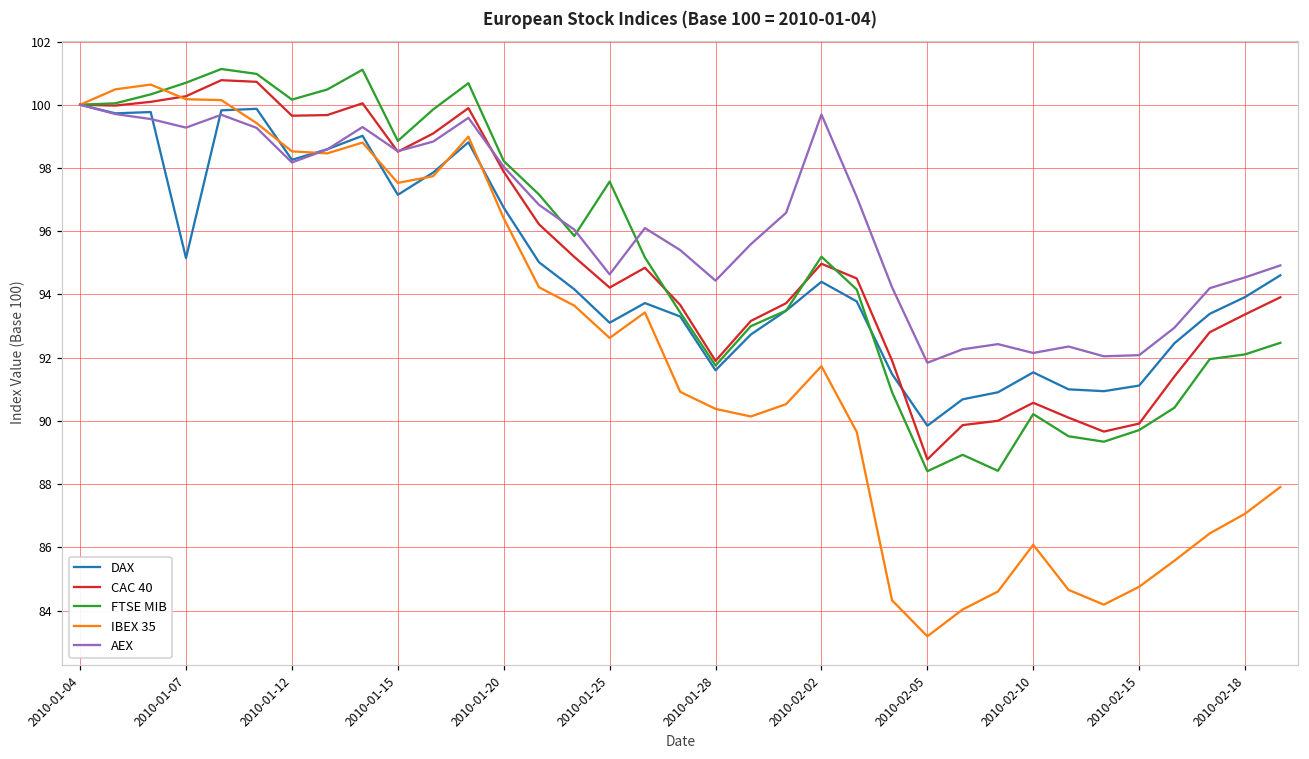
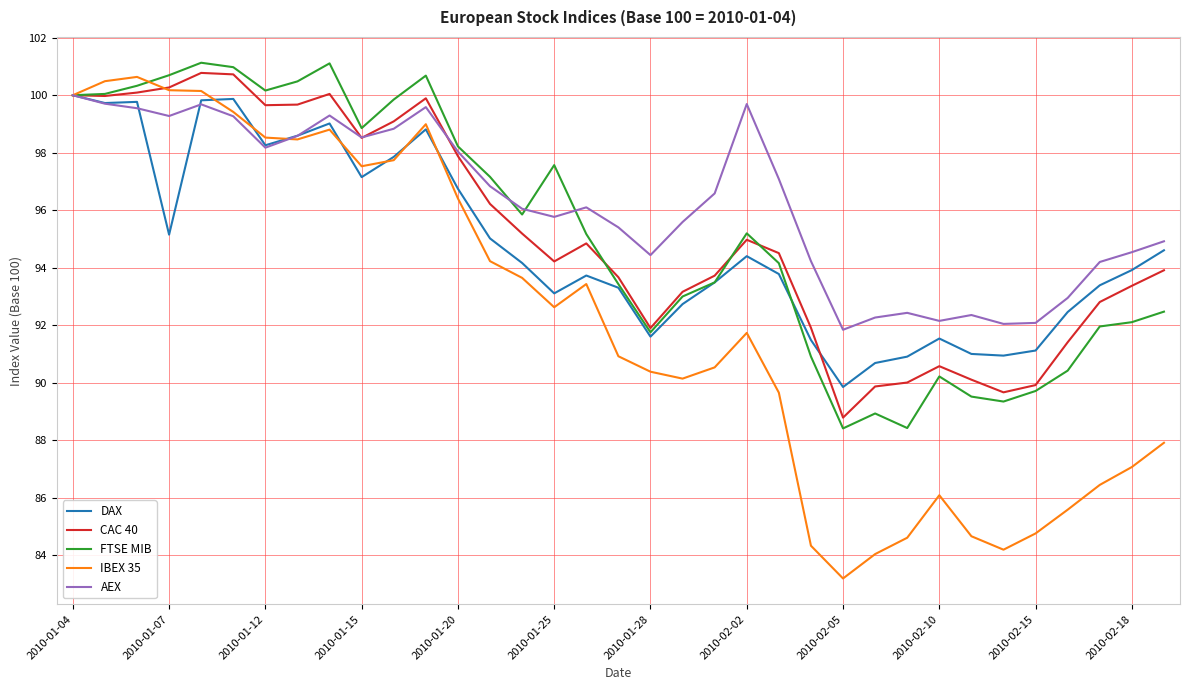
AEX, 2010-01-25: 94.6 -> 95.8
